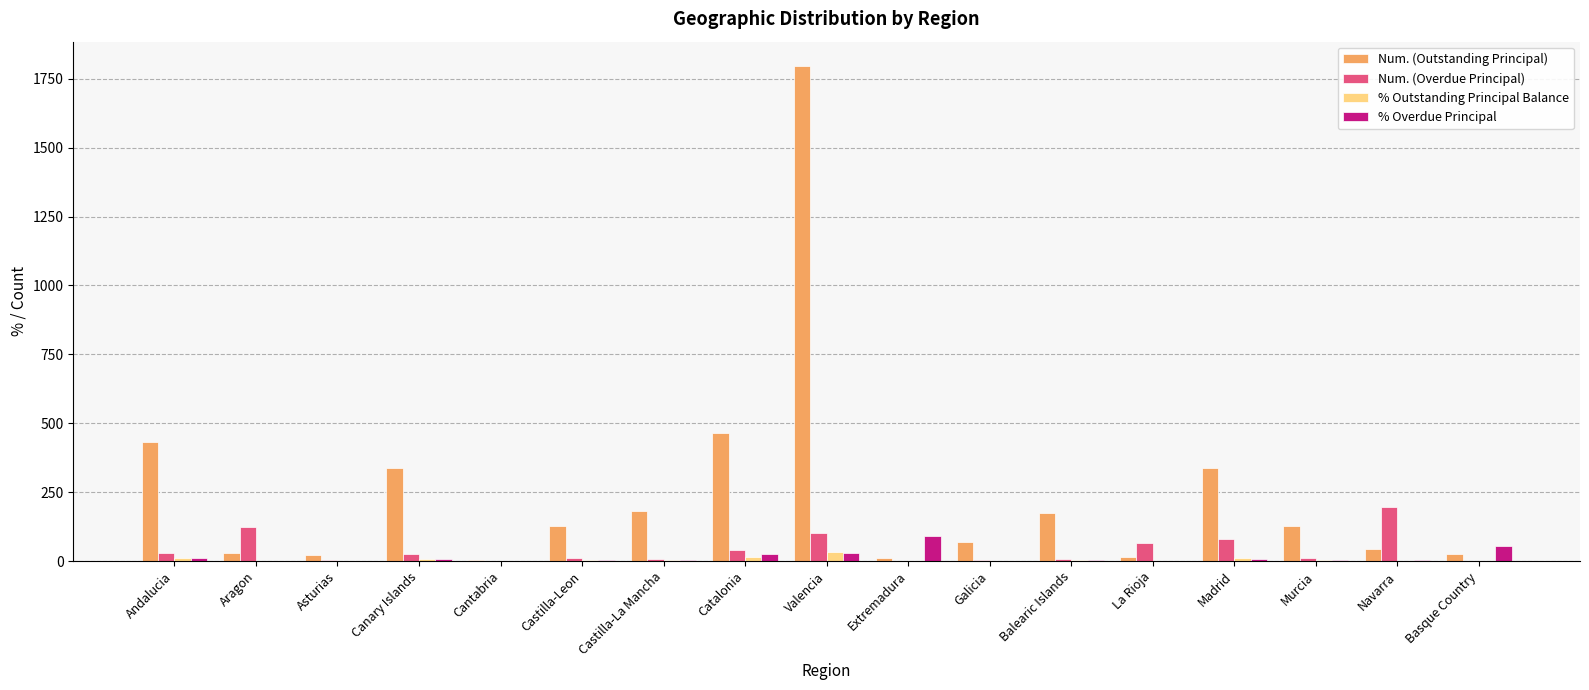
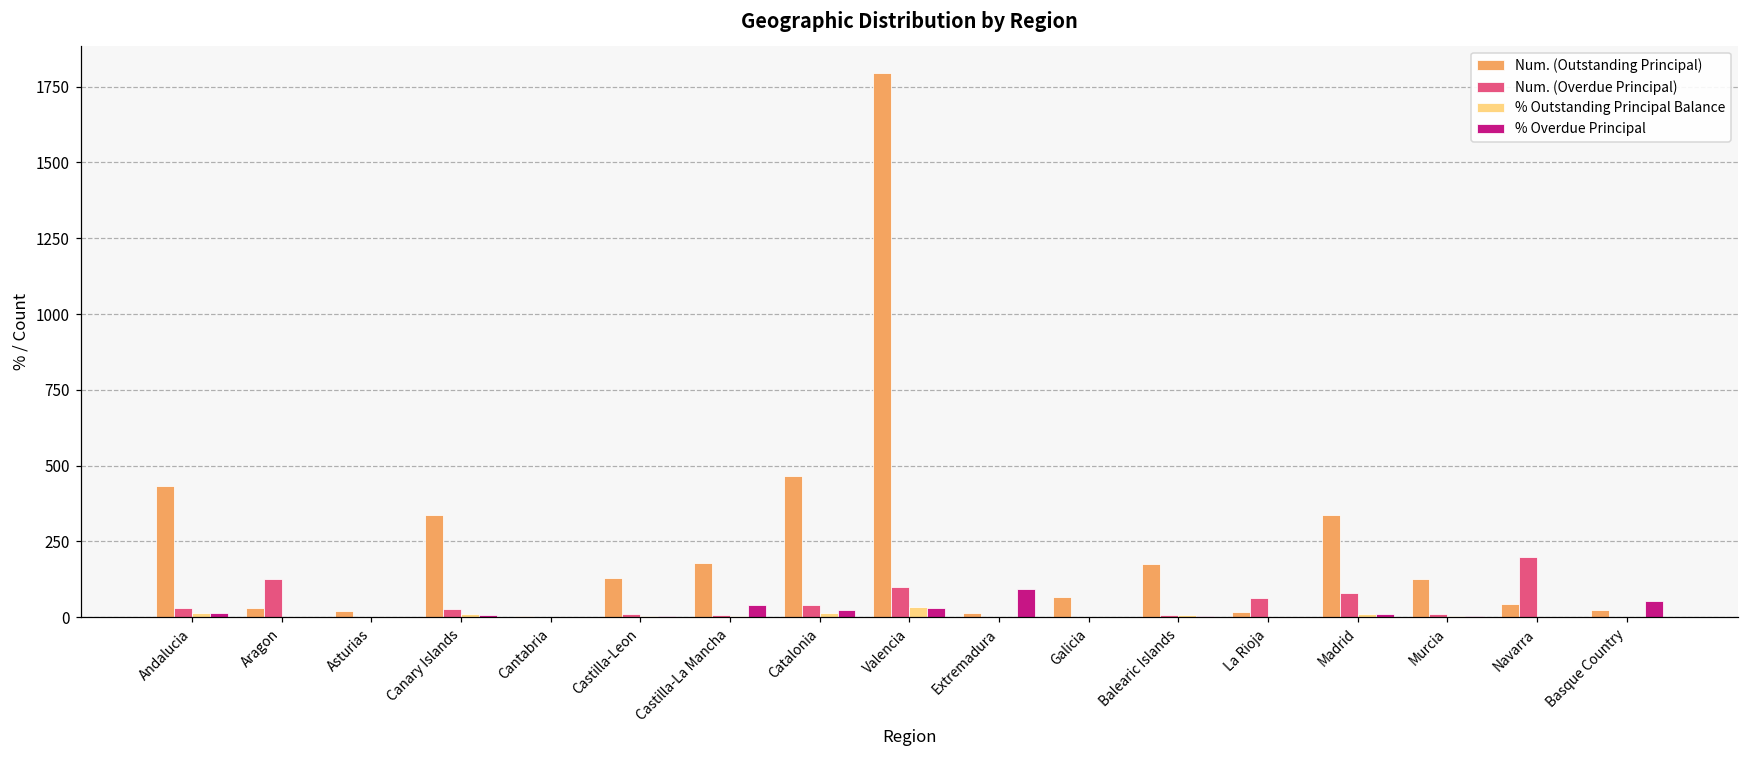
% Overdue Principal, Castilla-La Mancha: 0 -> 40
